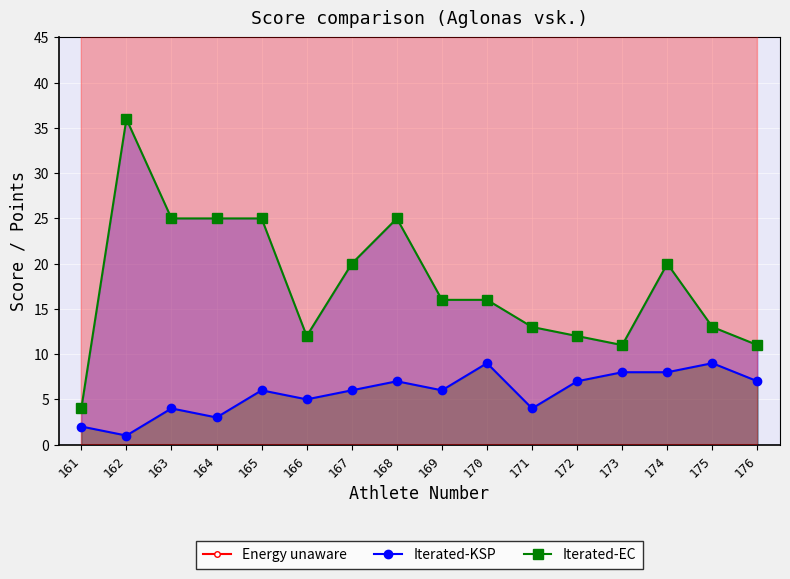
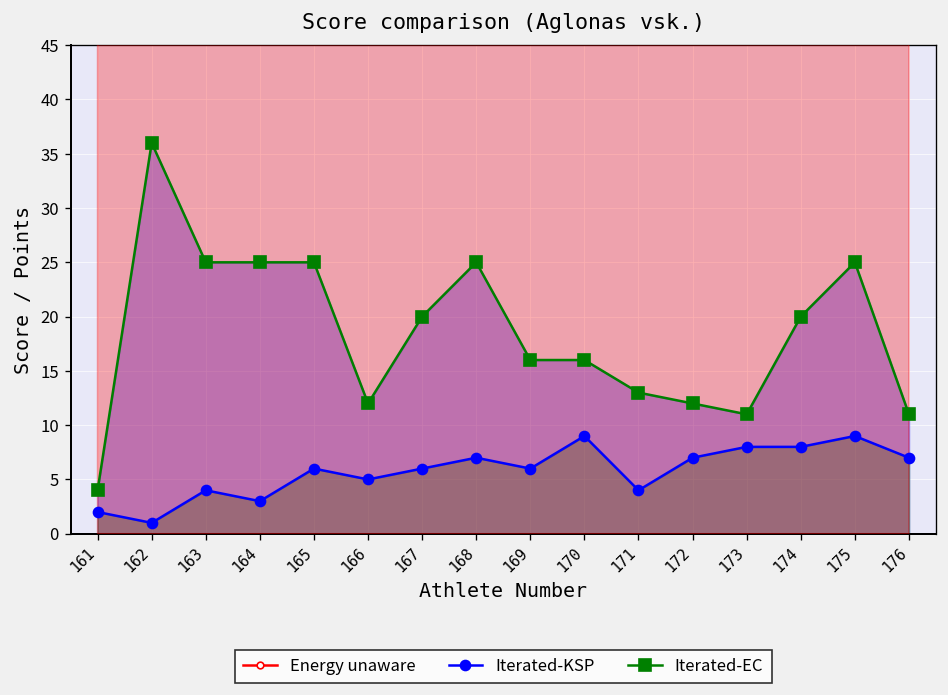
Iterated-EC, 175: 13 -> 25
